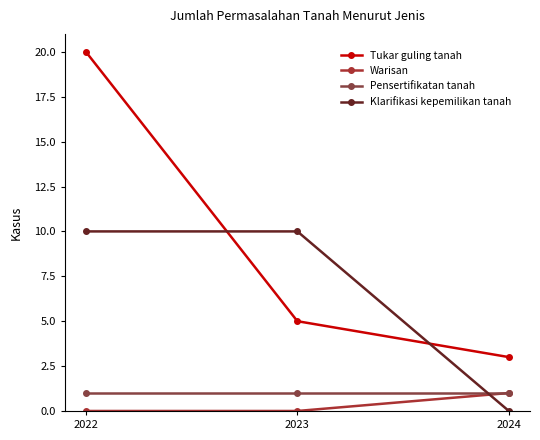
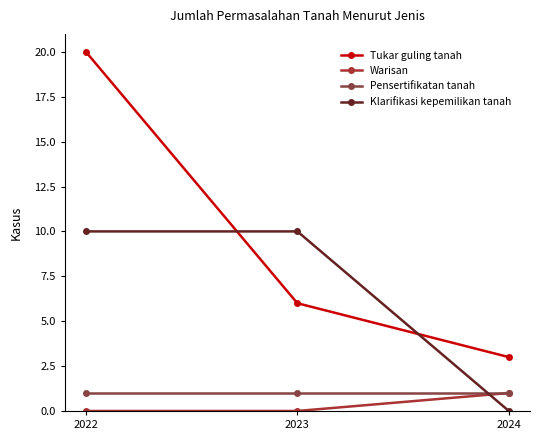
Tukar guling tanah, 2023: 5 -> 6
